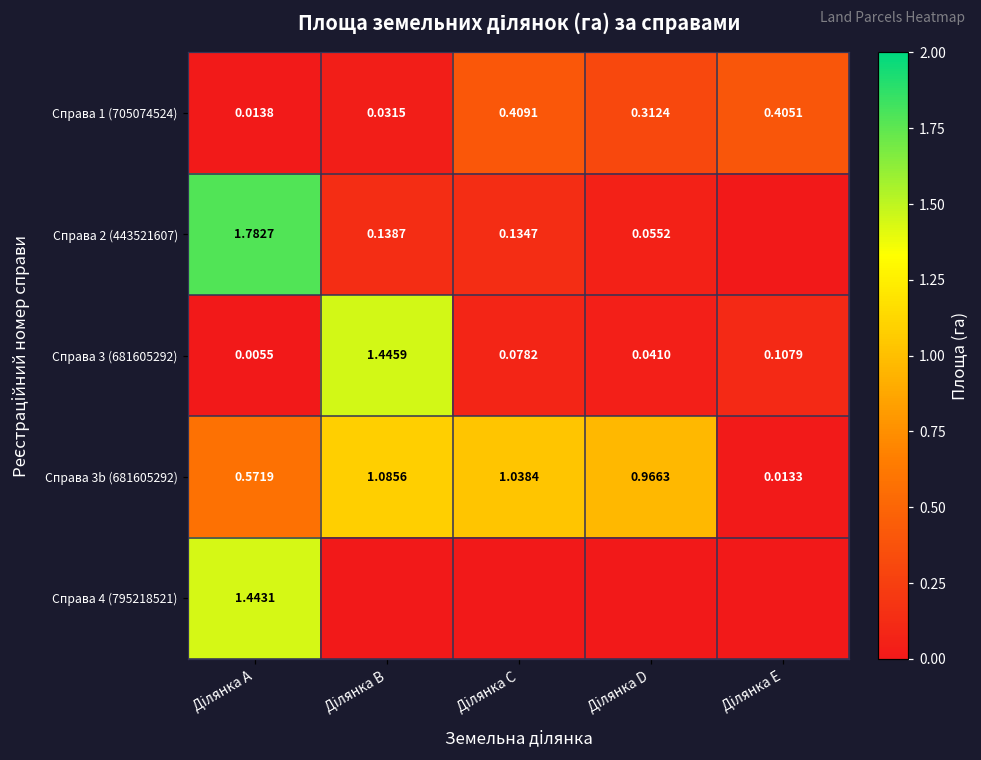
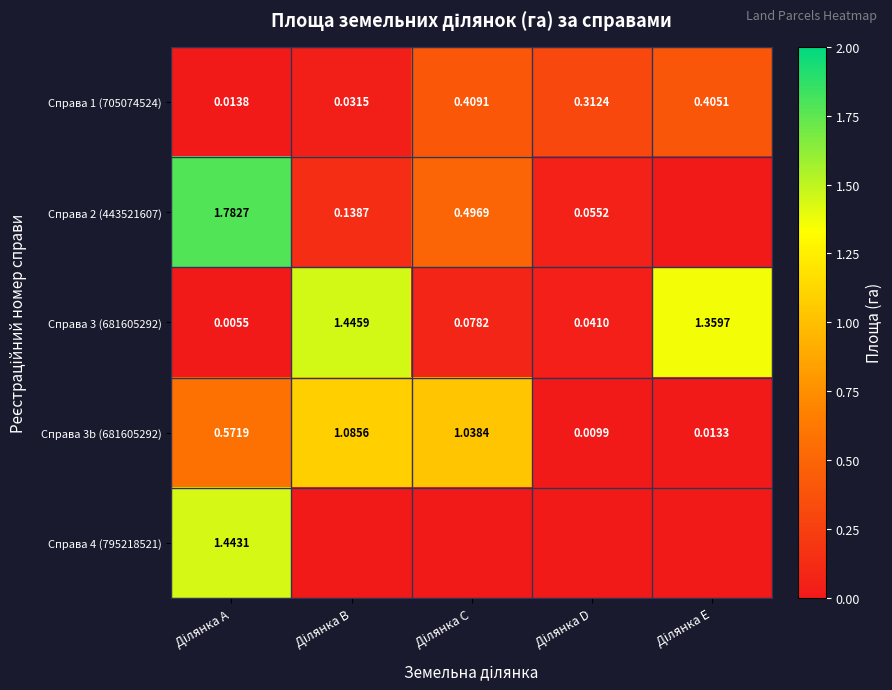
Справа 2 (443521607), Ділянка C: 0.1347 -> 0.4969
Справа 3 (681605292), Ділянка E: 0.1079 -> 1.3597
Справа 3b (681605292), Ділянка D: 0.9663 -> 0.0099
